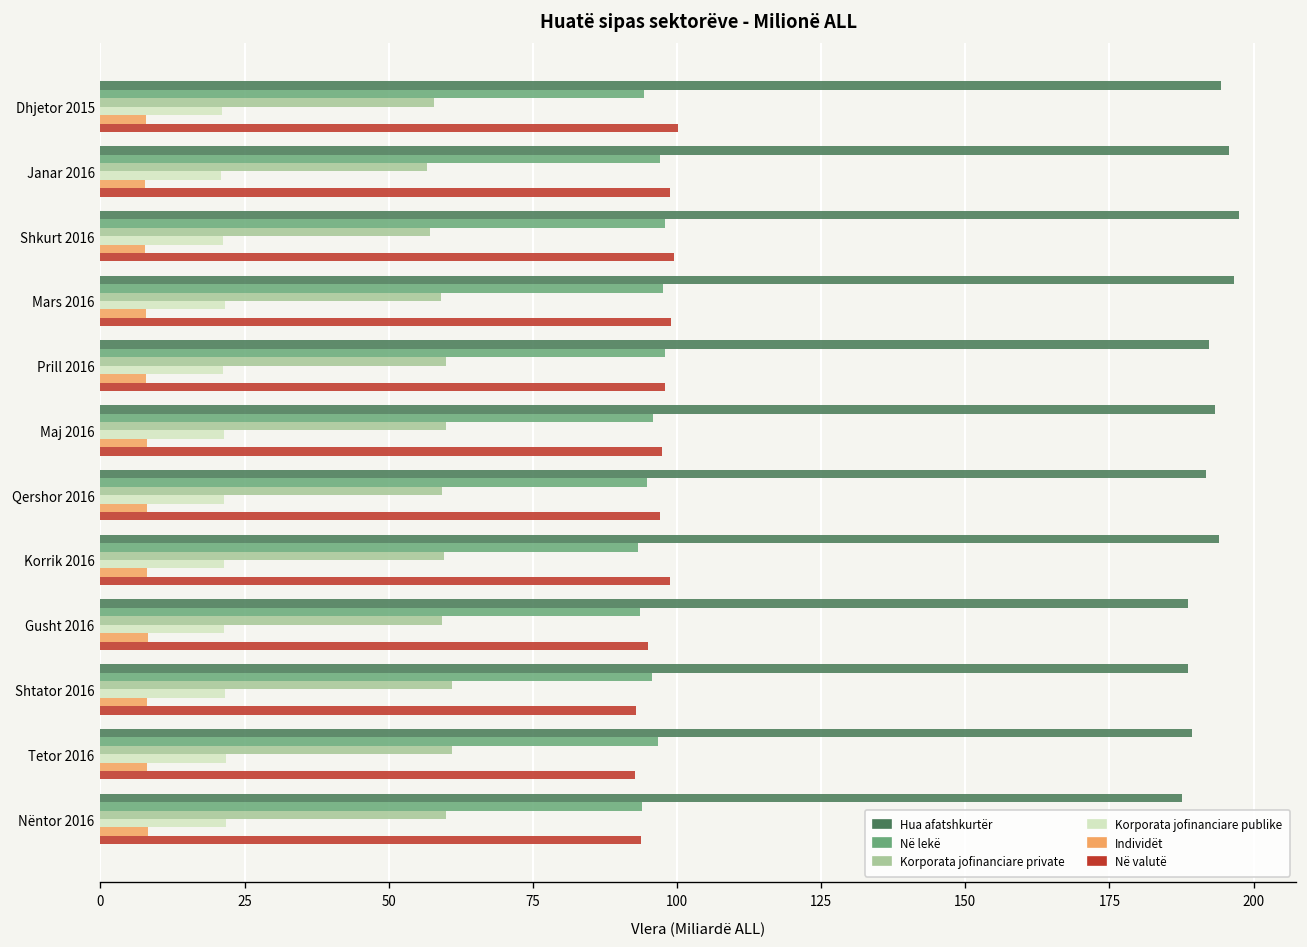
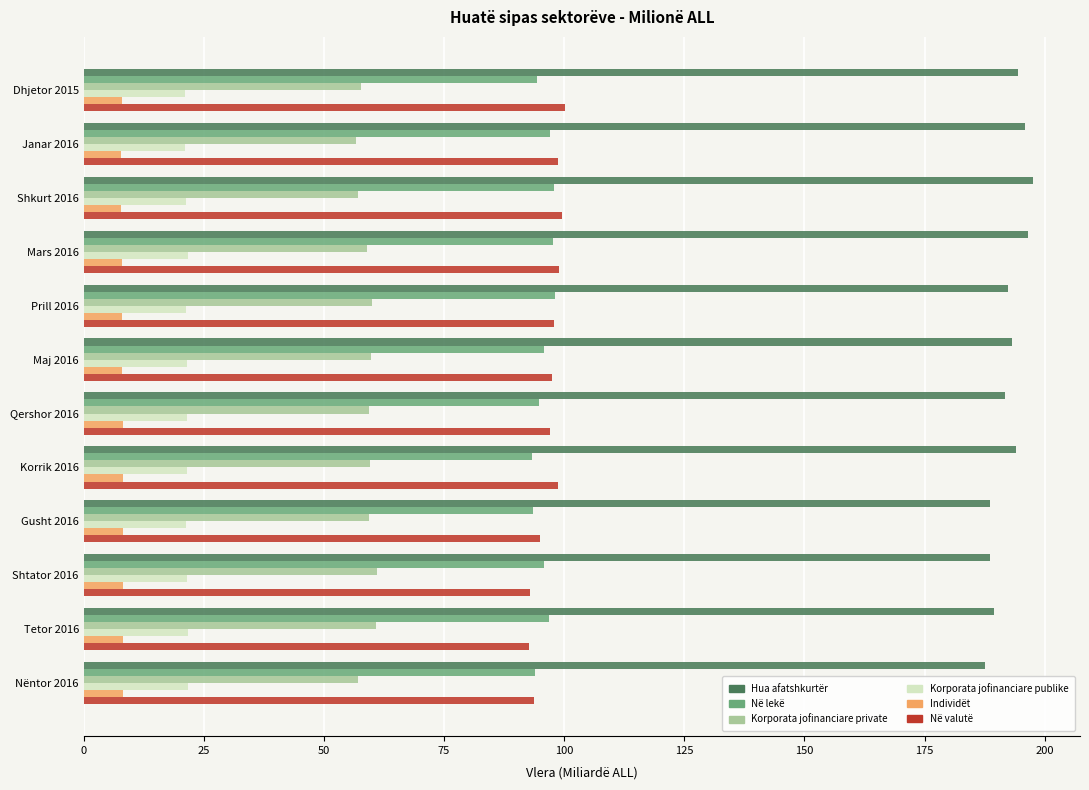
Korporata jofinanciare private, Nëntor 2016: 60 -> 57
